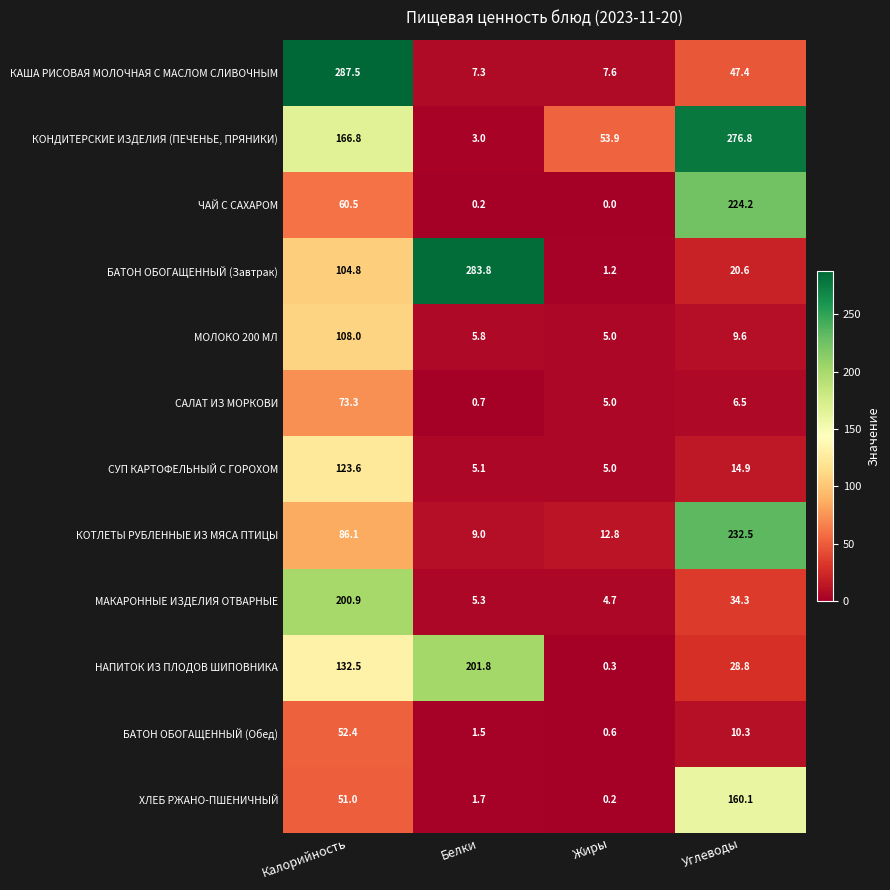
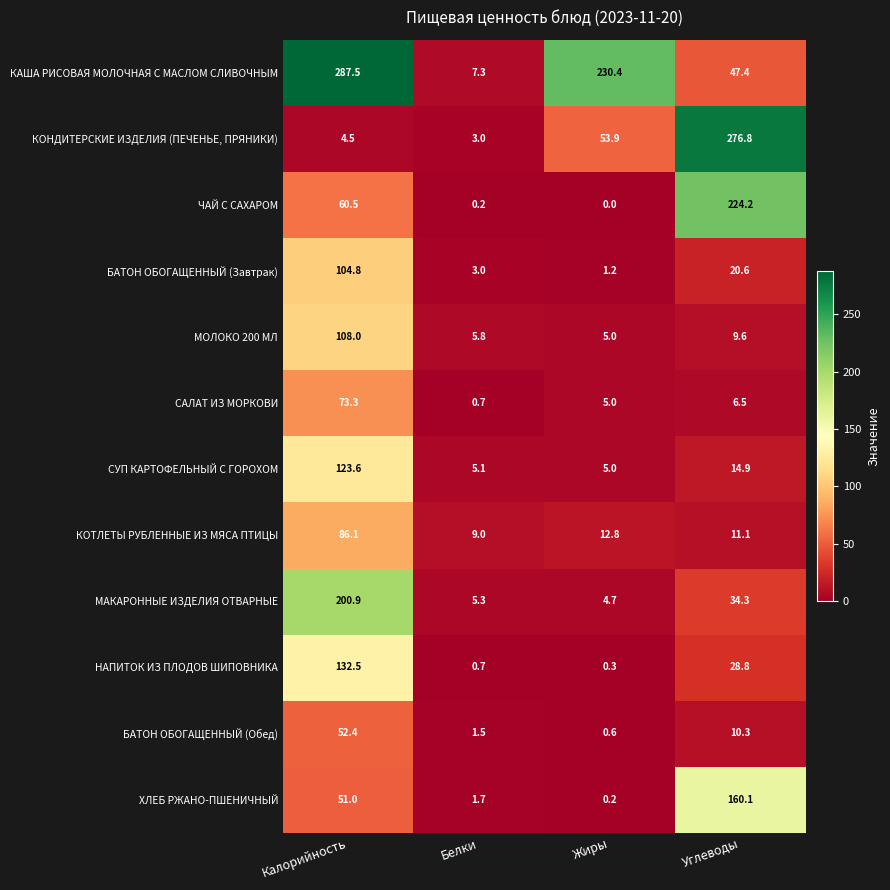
КАША РИСОВАЯ МОЛОЧНАЯ С МАСЛОМ СЛИВОЧНЫМ, Жиры: 7.6 -> 230.4
КОНДИТЕРСКИЕ ИЗДЕЛИЯ (ПЕЧЕНЬЕ, ПРЯНИКИ), Калорийность: 166.8 -> 4.5
БАТОН ОБОГАЩЕННЫЙ (Завтрак), Белки: 283.8 -> 3.0
КОТЛЕТЫ РУБЛЕННЫЕ ИЗ МЯСА ПТИЦЫ, Углеводы: 232.5 -> 11.1
НАПИТОК ИЗ ПЛОДОВ ШИПОВНИКА, Белки: 201.8 -> 0.7
